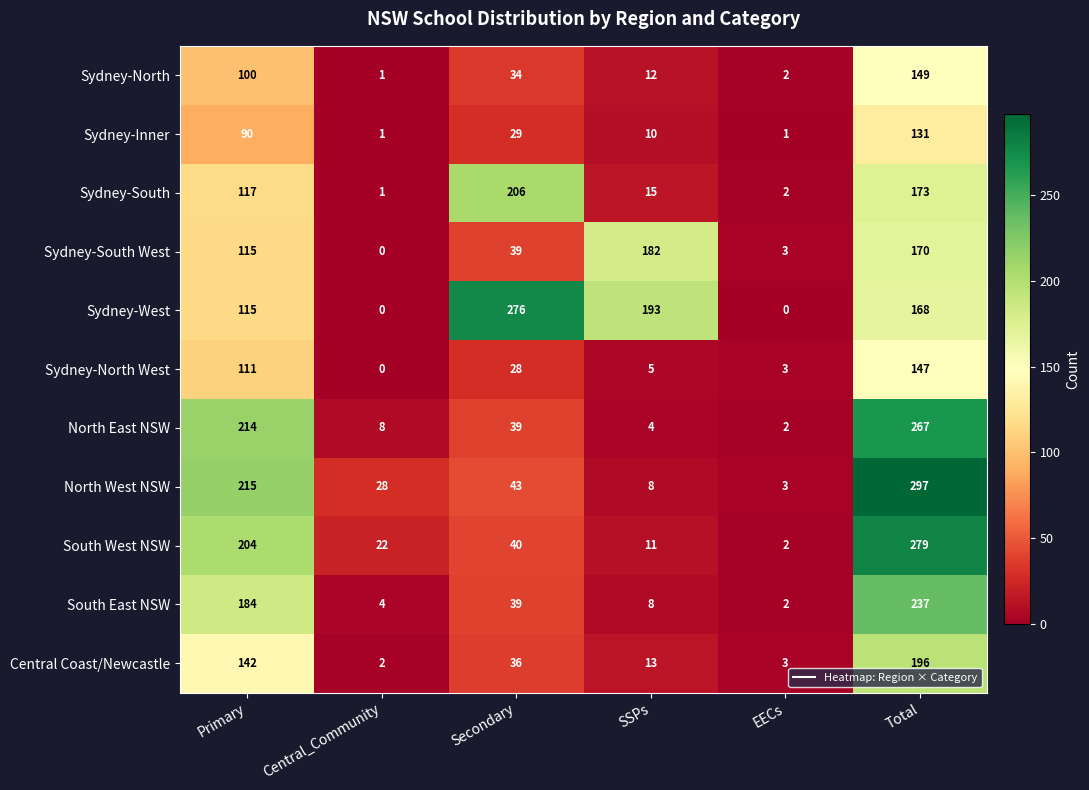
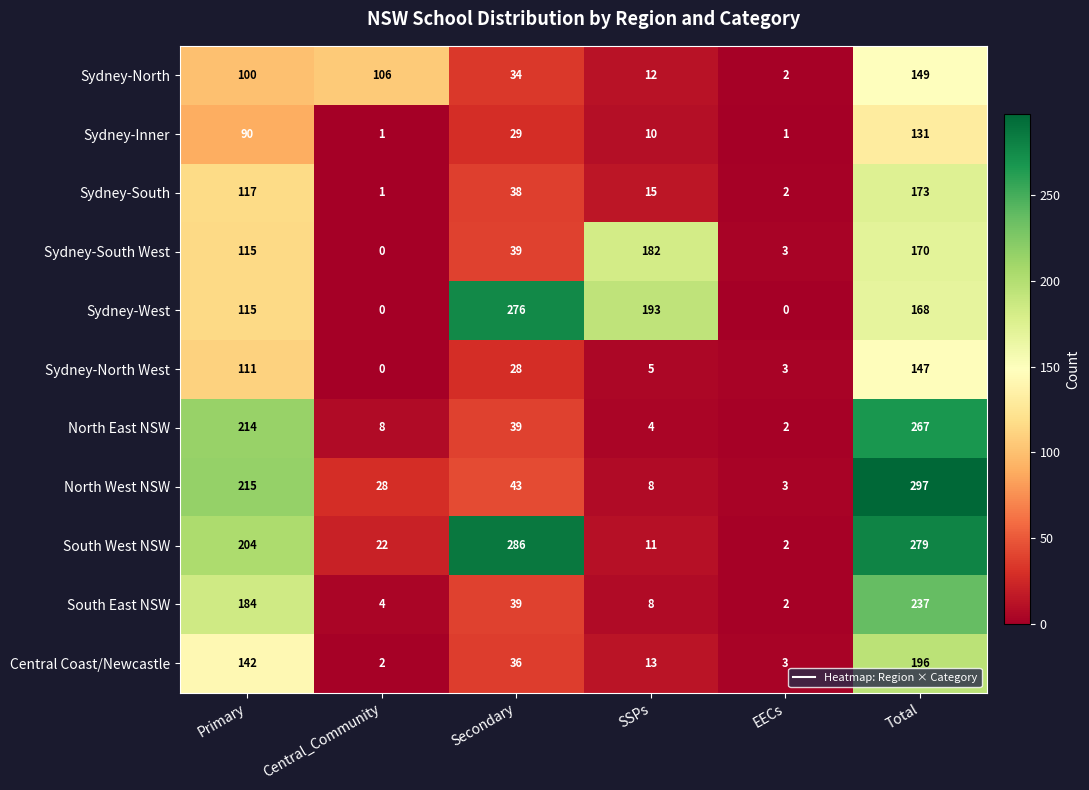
Sydney-North, Central_Community: 1 -> 106
Sydney-South, Secondary: 206 -> 38
South West NSW, Secondary: 40 -> 286
